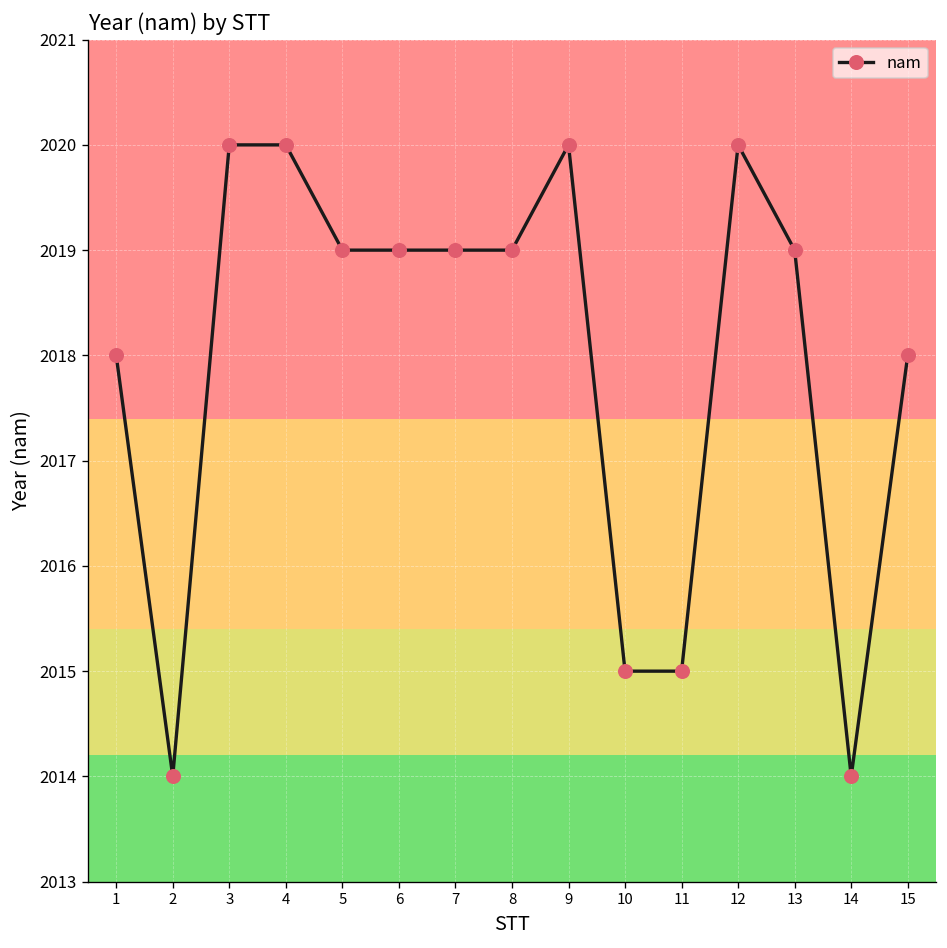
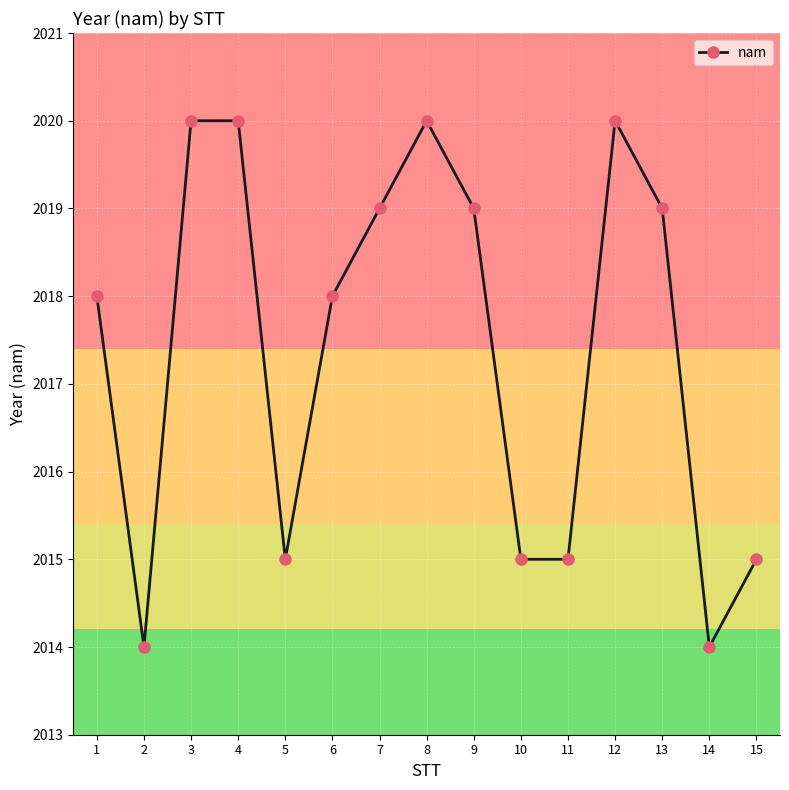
5: 2019 -> 2015
6: 2019 -> 2018
8: 2019 -> 2020
9: 2020 -> 2019
15: 2018 -> 2015
